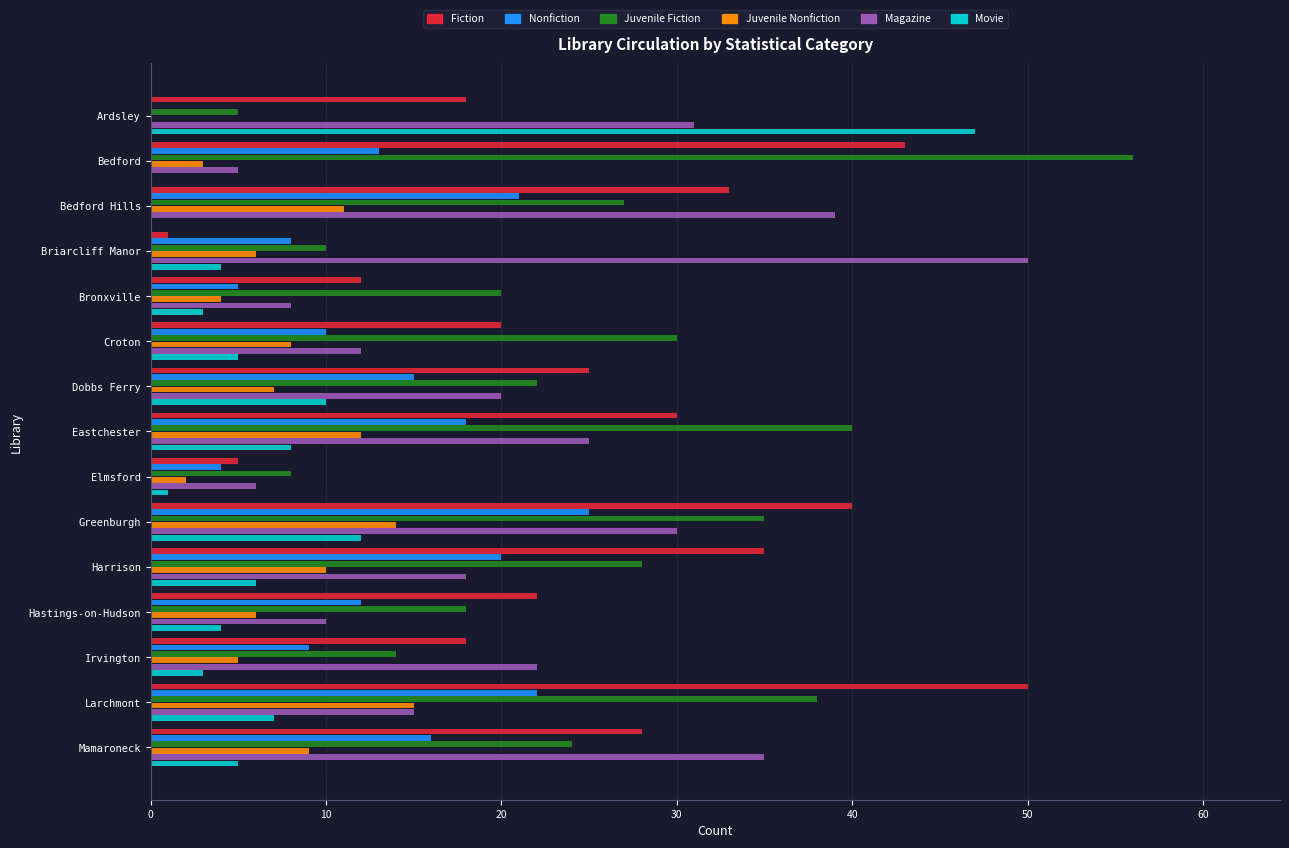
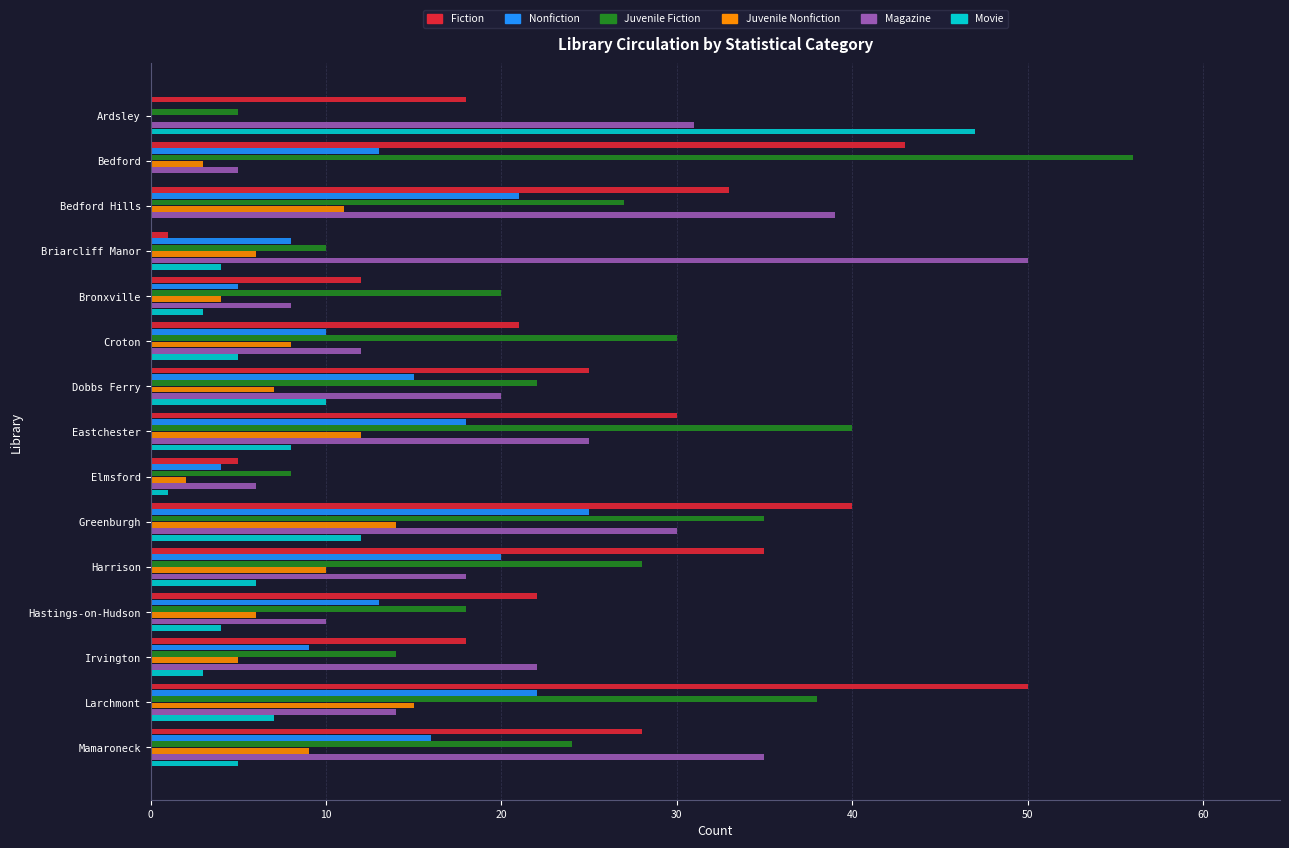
Fiction, Croton: 20 -> 21
Nonfiction, Hastings-on-Hudson: 12 -> 13
Magazine, Larchmont: 15 -> 14
